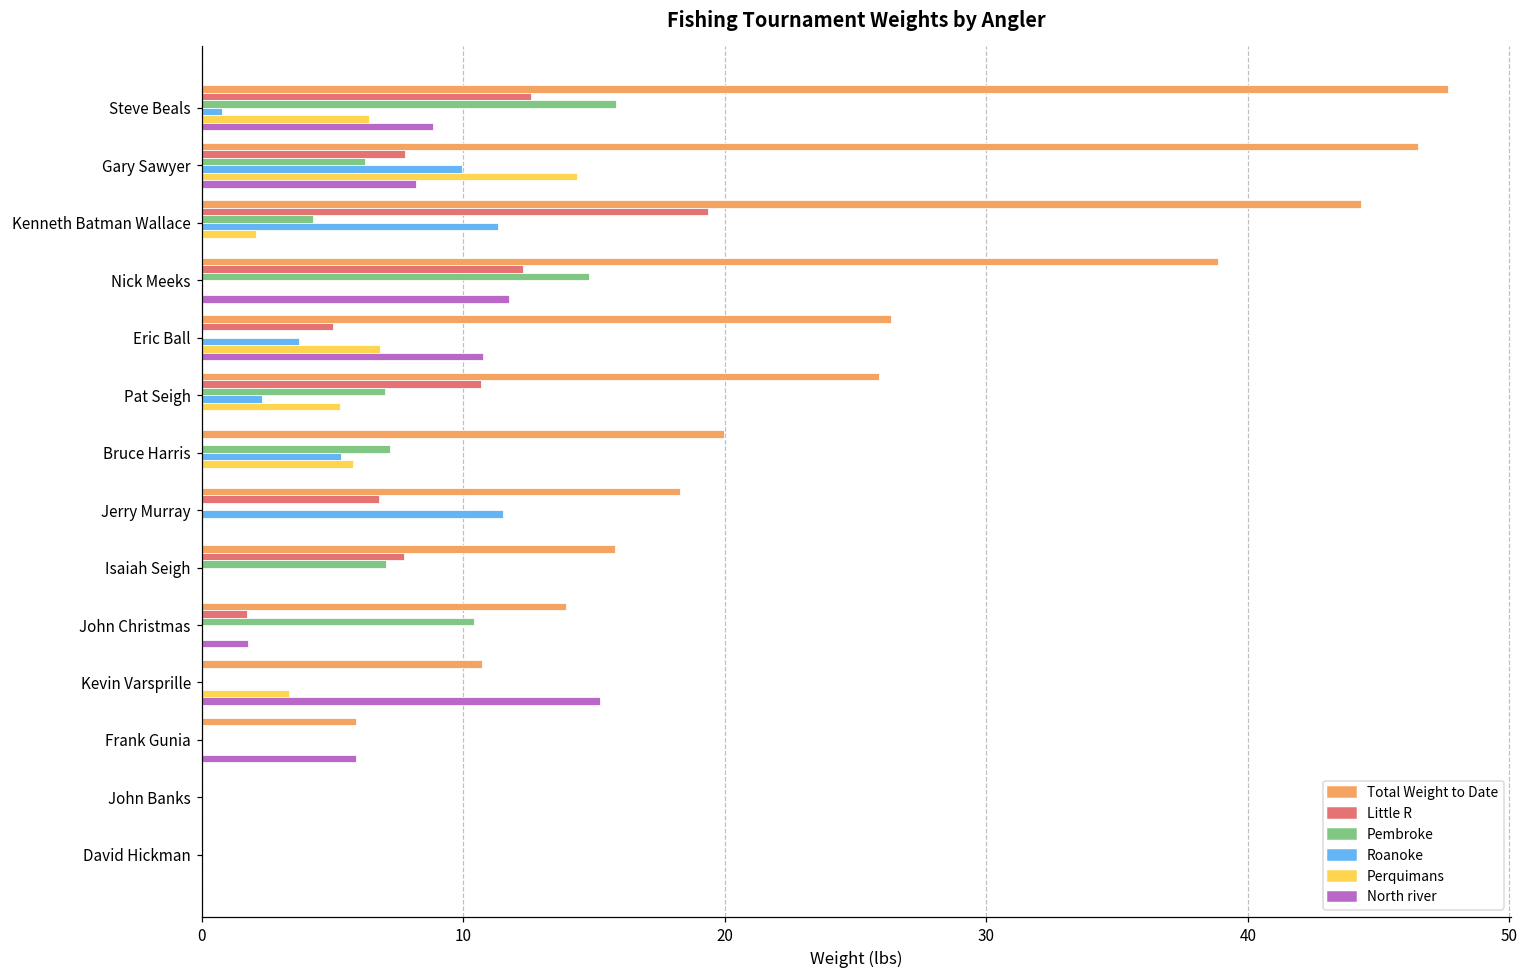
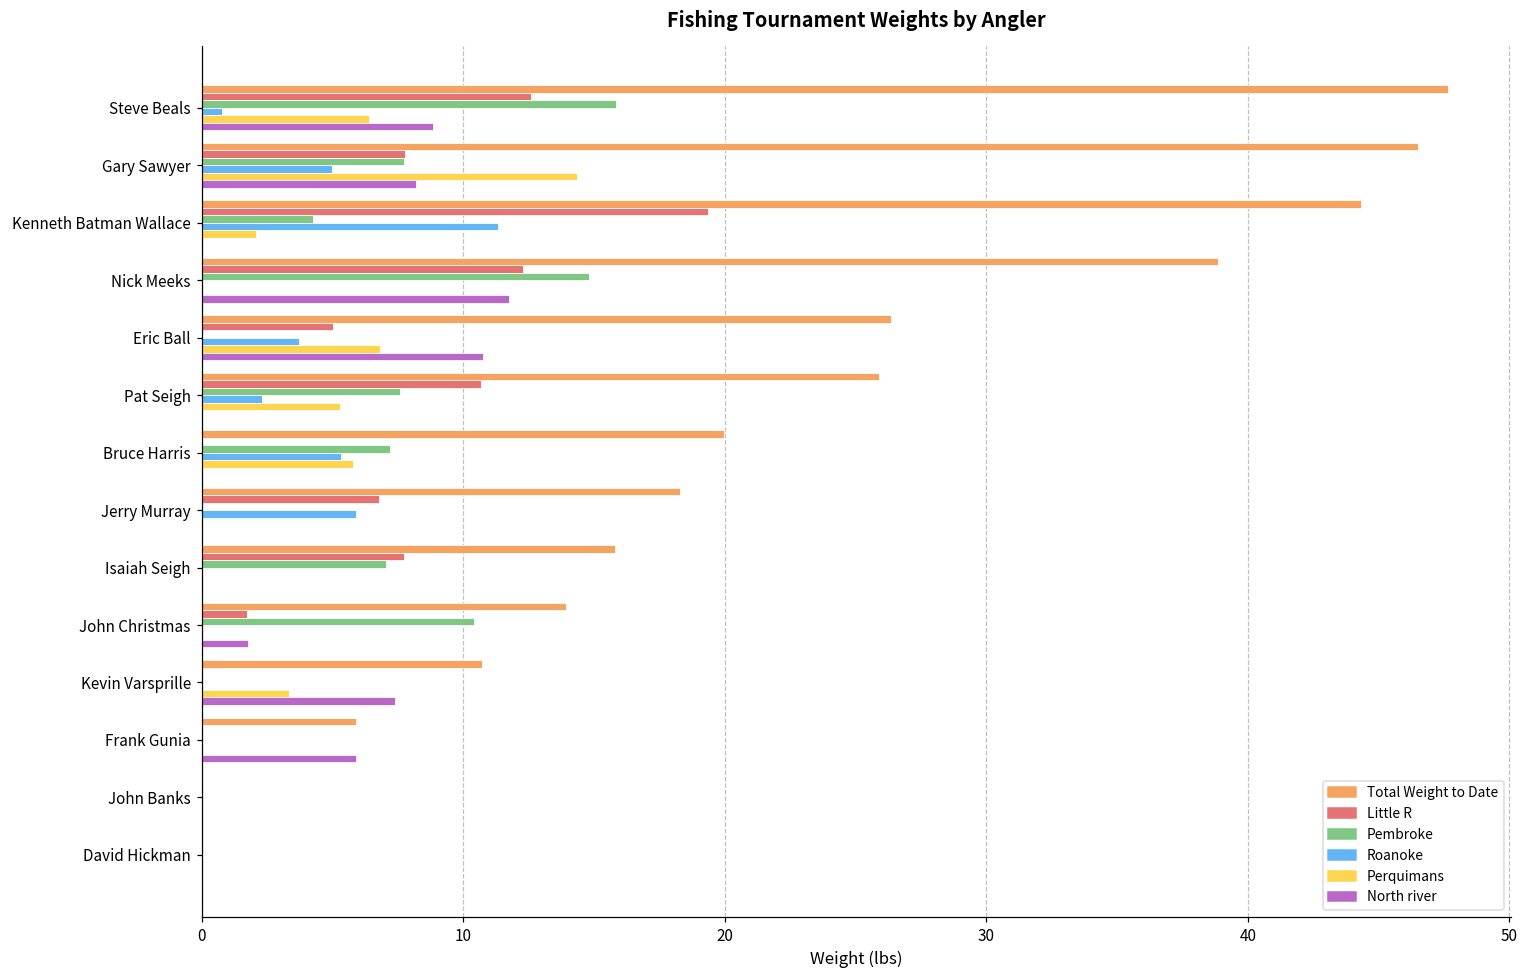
Pembroke, Gary Sawyer: 6.2 -> 7.7
Roanoke, Gary Sawyer: 10.0 -> 5.0
Pembroke, Pat Seigh: 7.0 -> 7.6
Roanoke, Jerry Murray: 11.5 -> 5.9
North river, Kevin Varsprille: 15.2 -> 7.4
